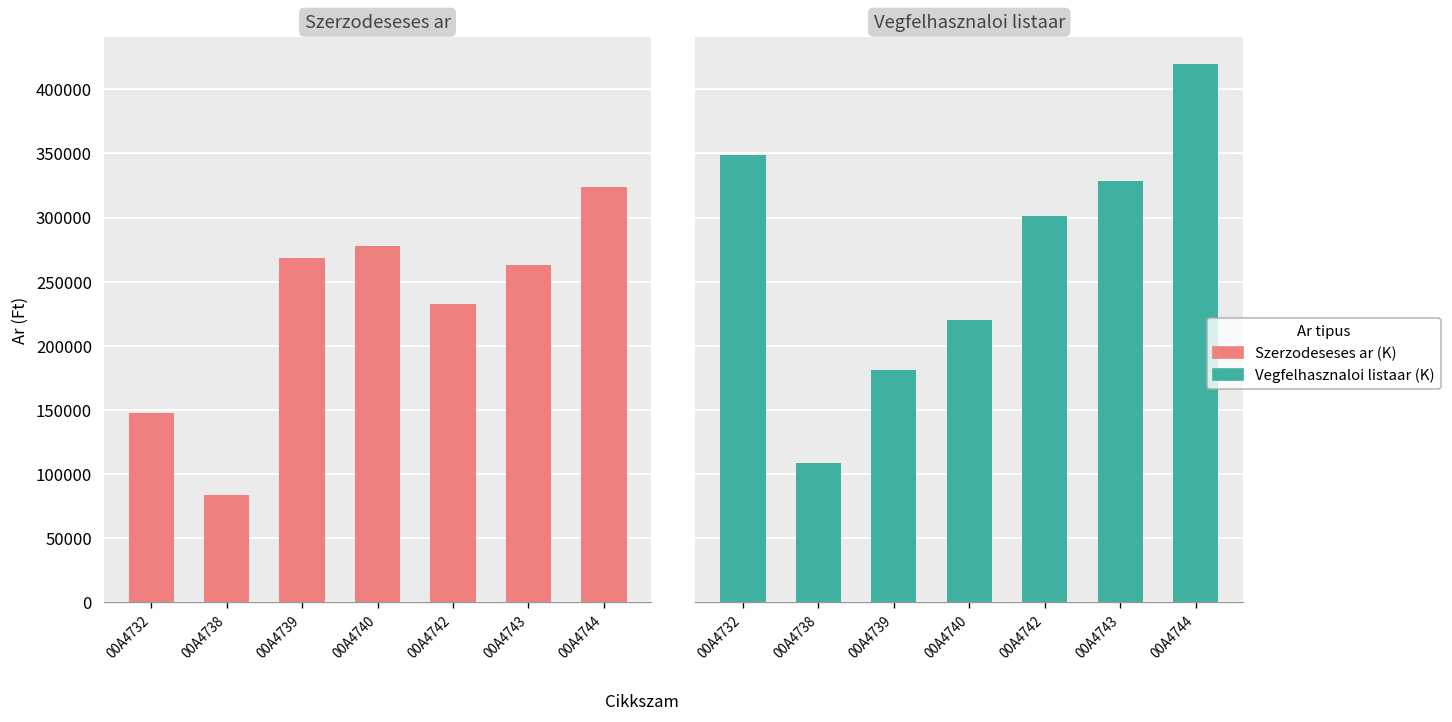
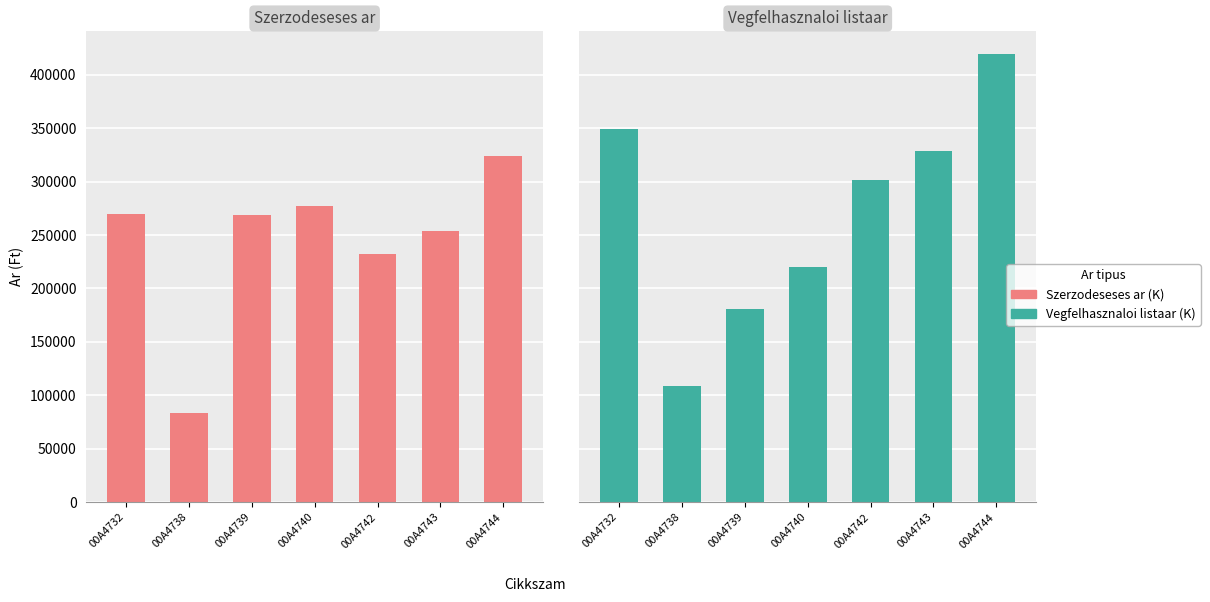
Szerzodeseses ar, 00A4732: 148000 -> 269000
Szerzodeseses ar, 00A4743: 263000 -> 254000
